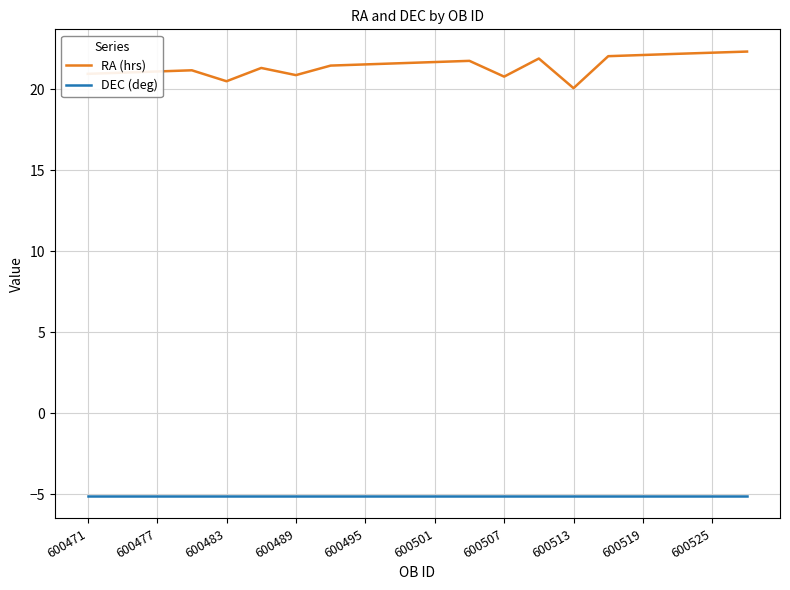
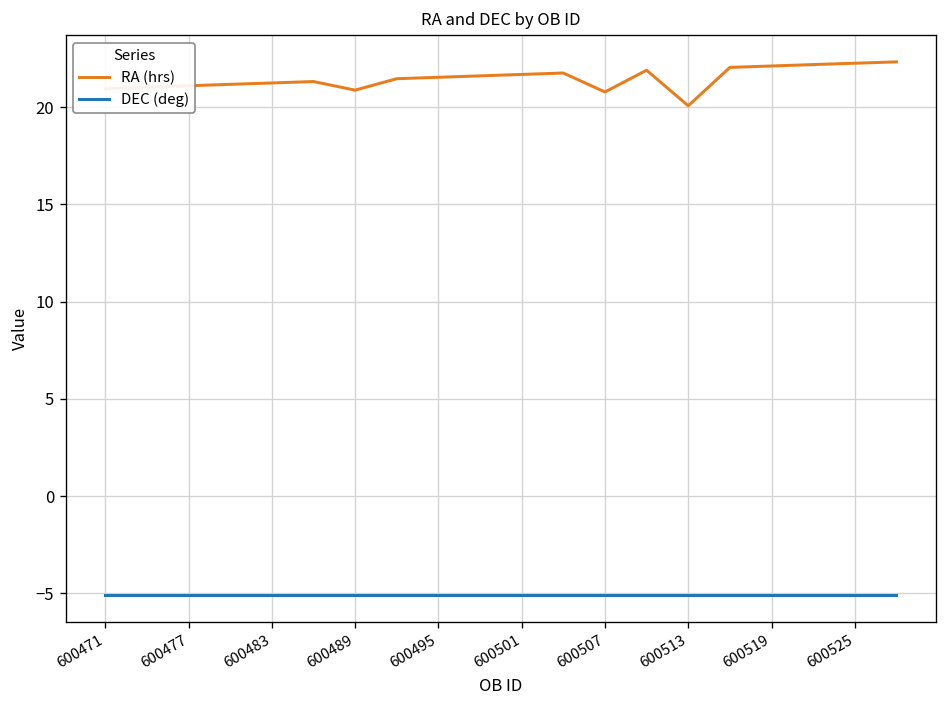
RA (hrs), 600483: 20.5 -> 21.2
